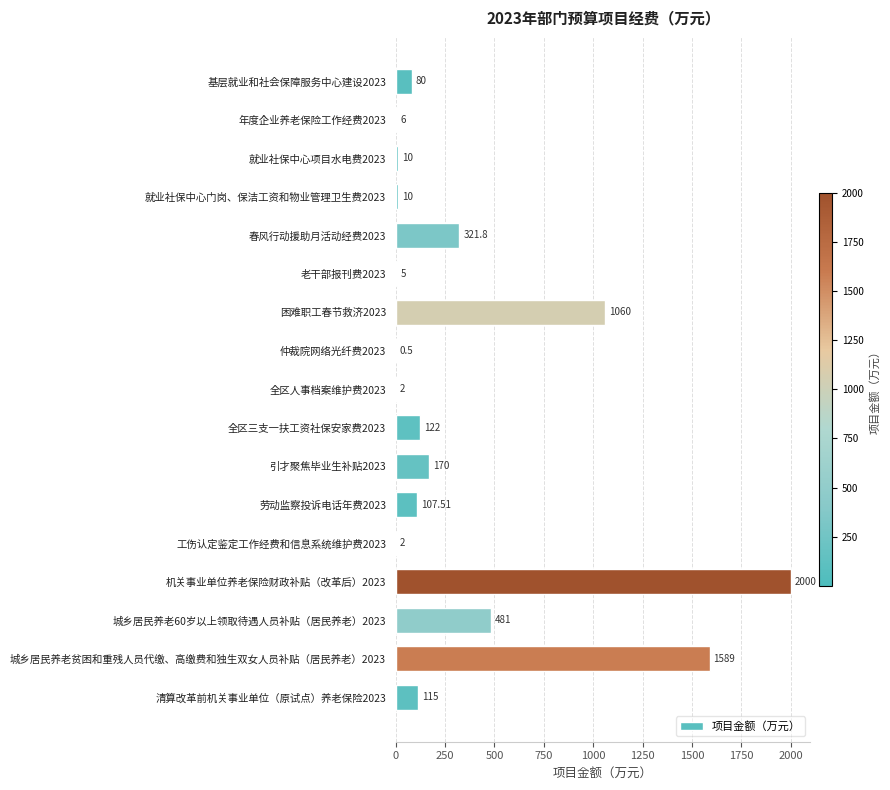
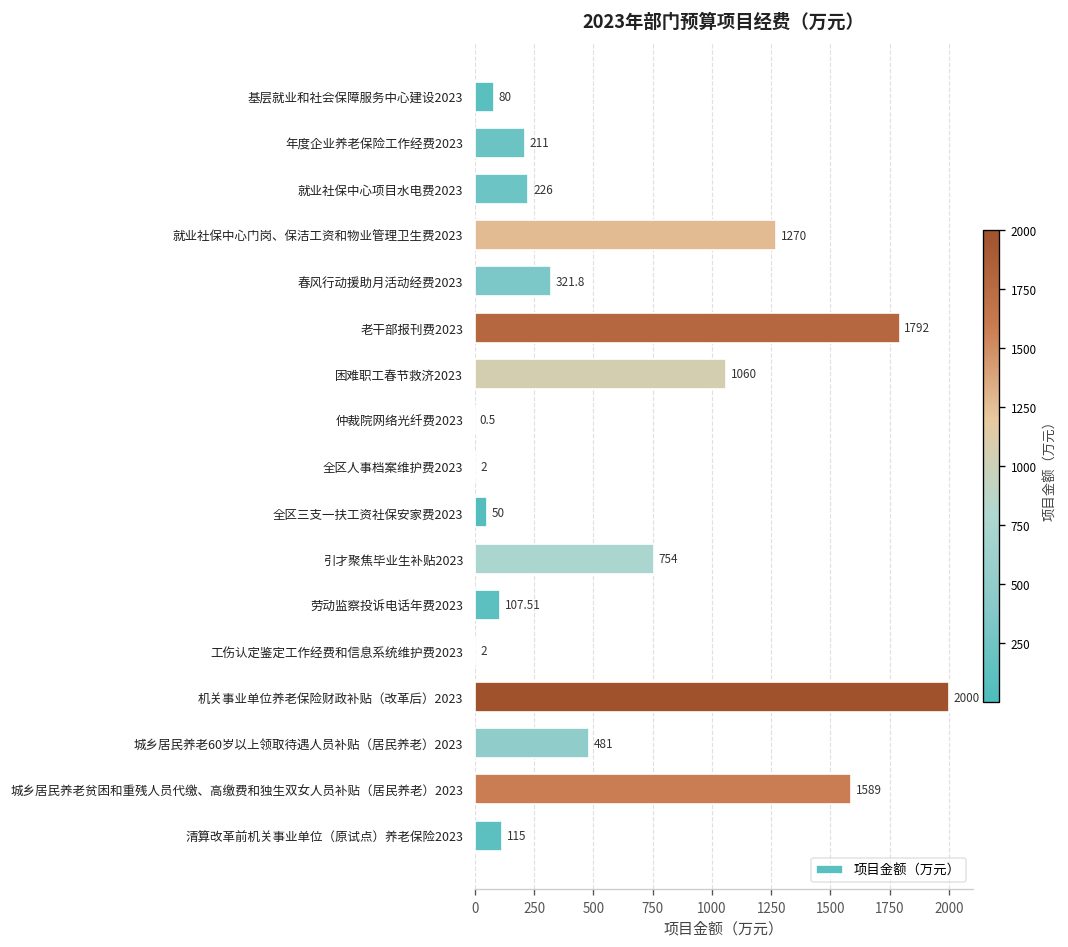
年度企业养老保险工作经费2023: 6 -> 211
就业社保中心项目水电费2023: 10 -> 226
就业社保中心门岗、保洁工资和物业管理卫生费2023: 10 -> 1270
老干部报刊费2023: 5 -> 1792
全区三支一扶工资社保安家费2023: 122 -> 50
引才聚焦毕业生补贴2023: 170 -> 754
